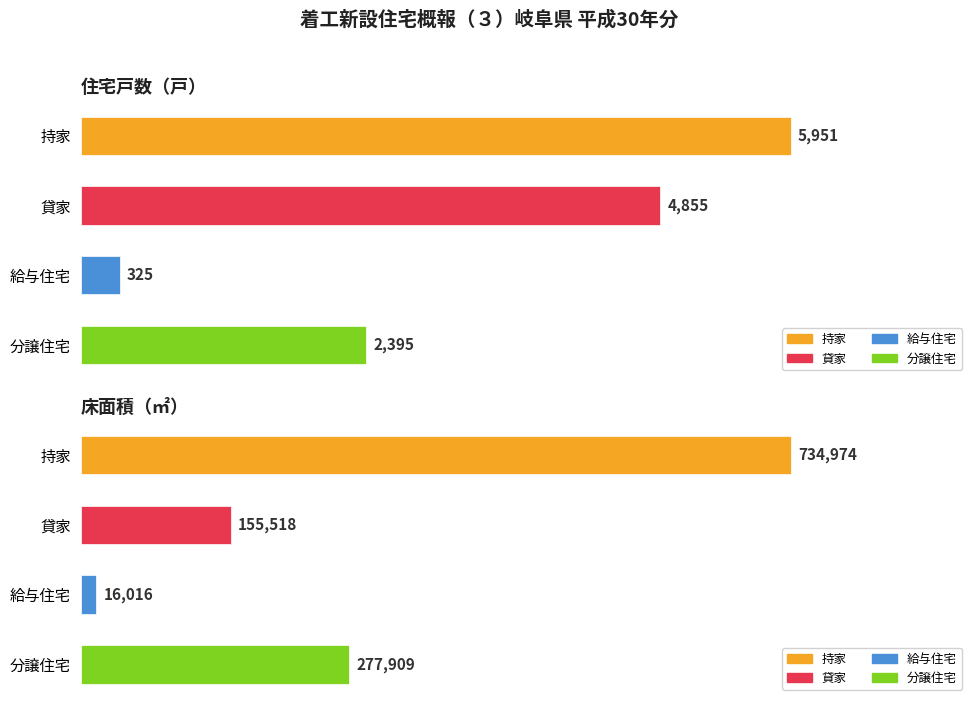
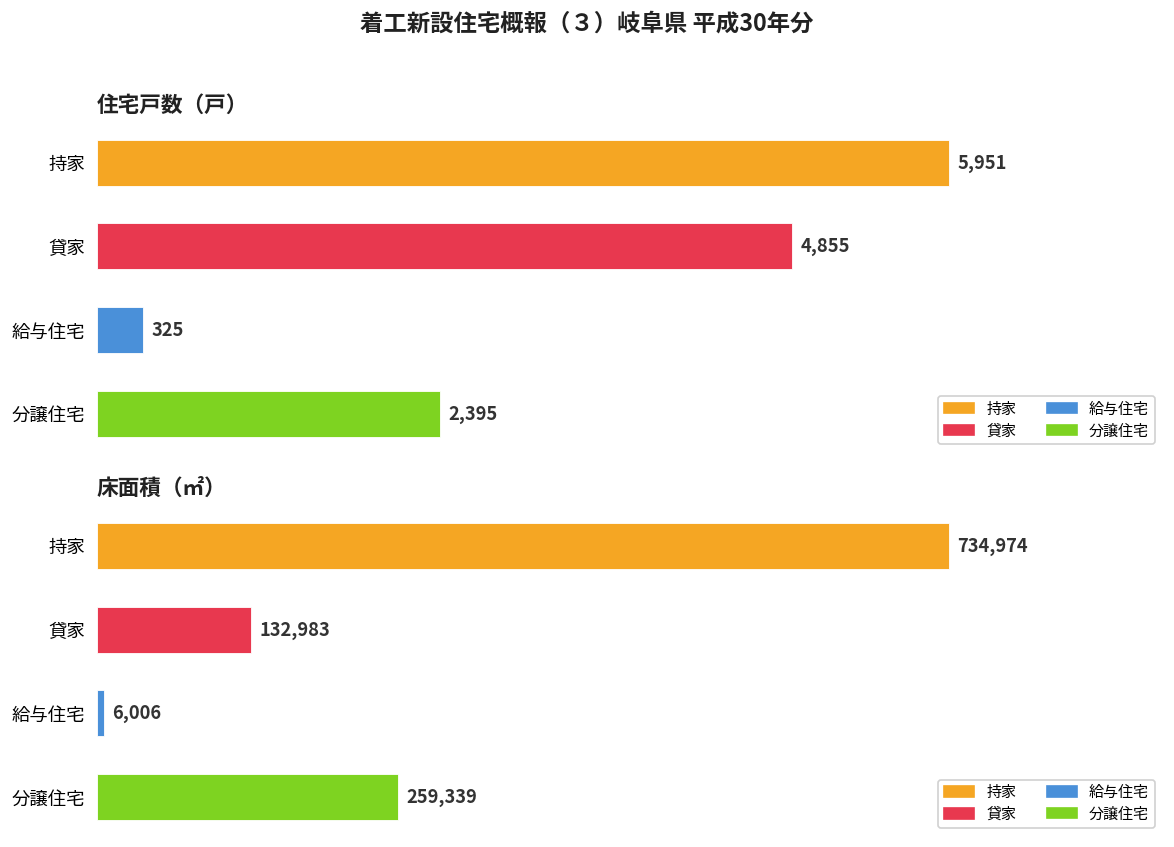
床面積（㎡）, 貸家: 155,518 -> 132,983
床面積（㎡）, 給与住宅: 16,016 -> 6,006
床面積（㎡）, 分譲住宅: 277,909 -> 259,339
